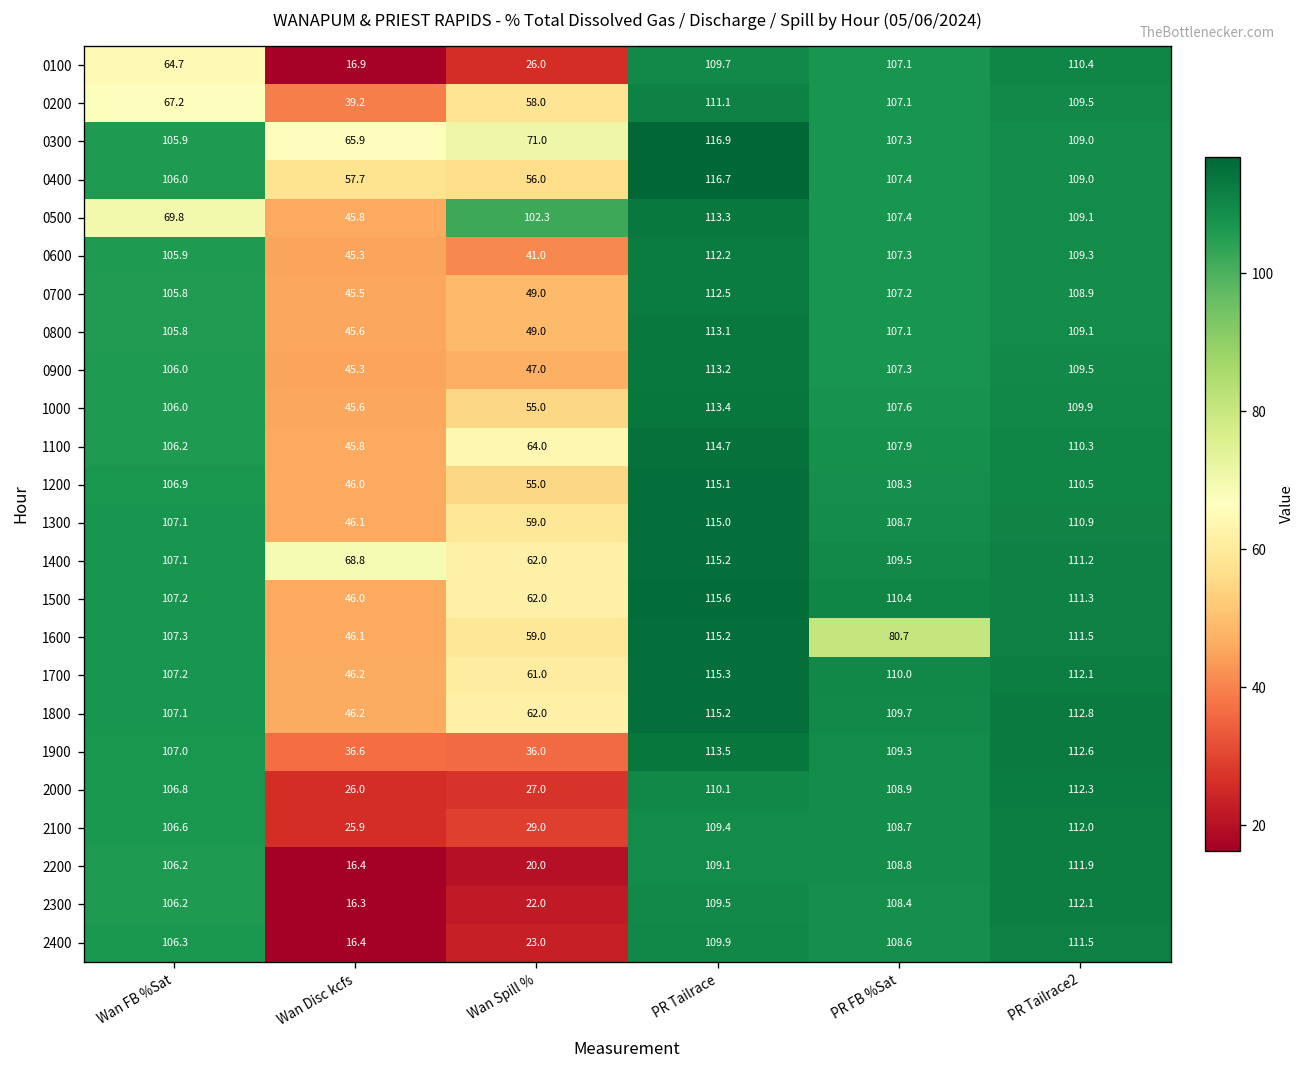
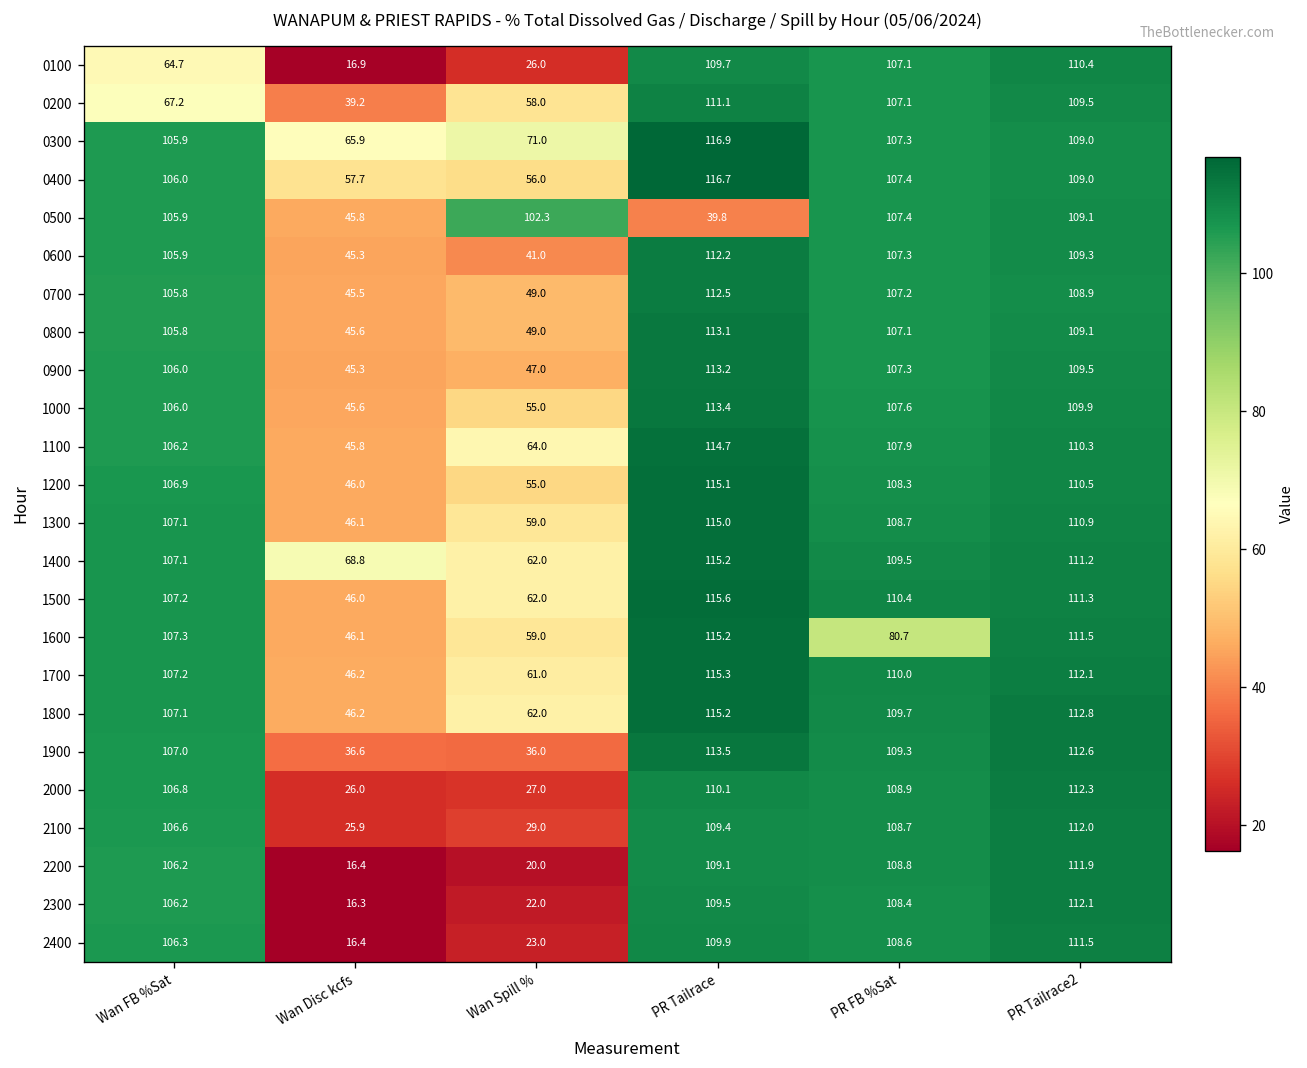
0500, Wan FB %Sat: 69.8 -> 105.9
0500, PR Tailrace: 113.3 -> 39.8
